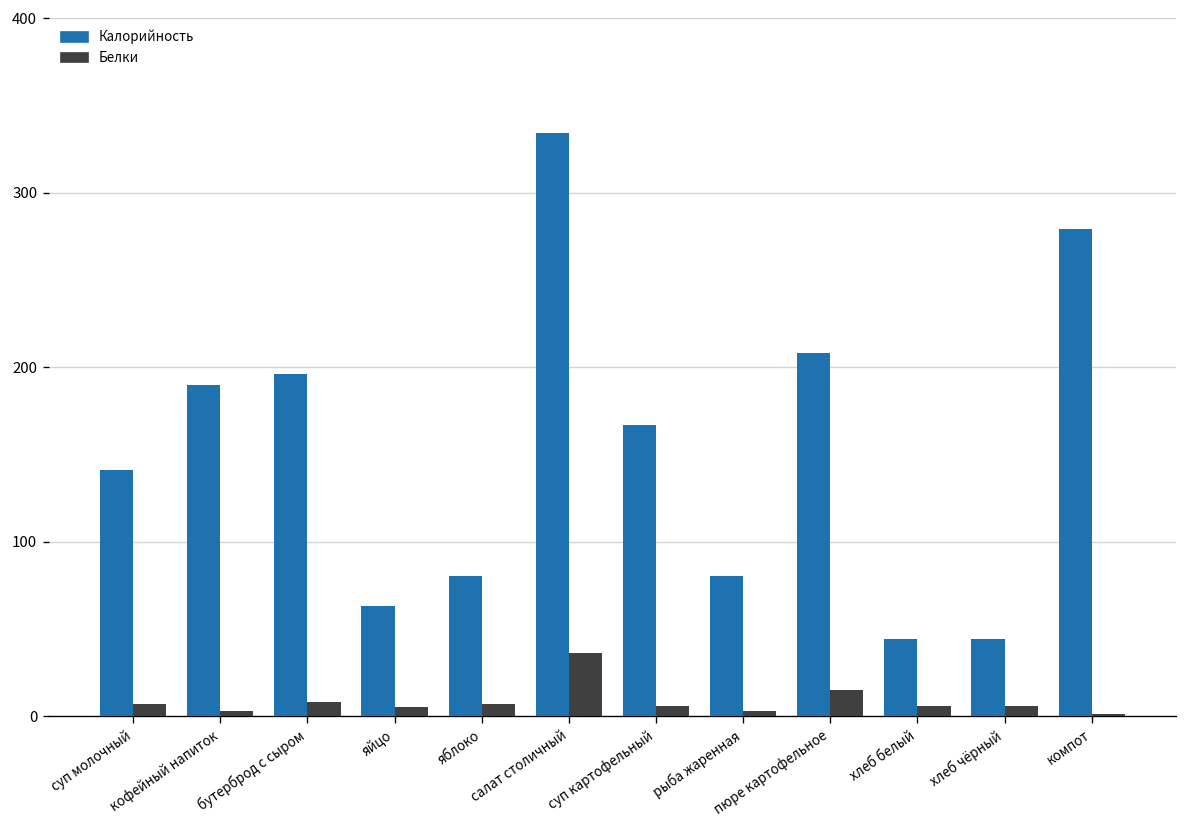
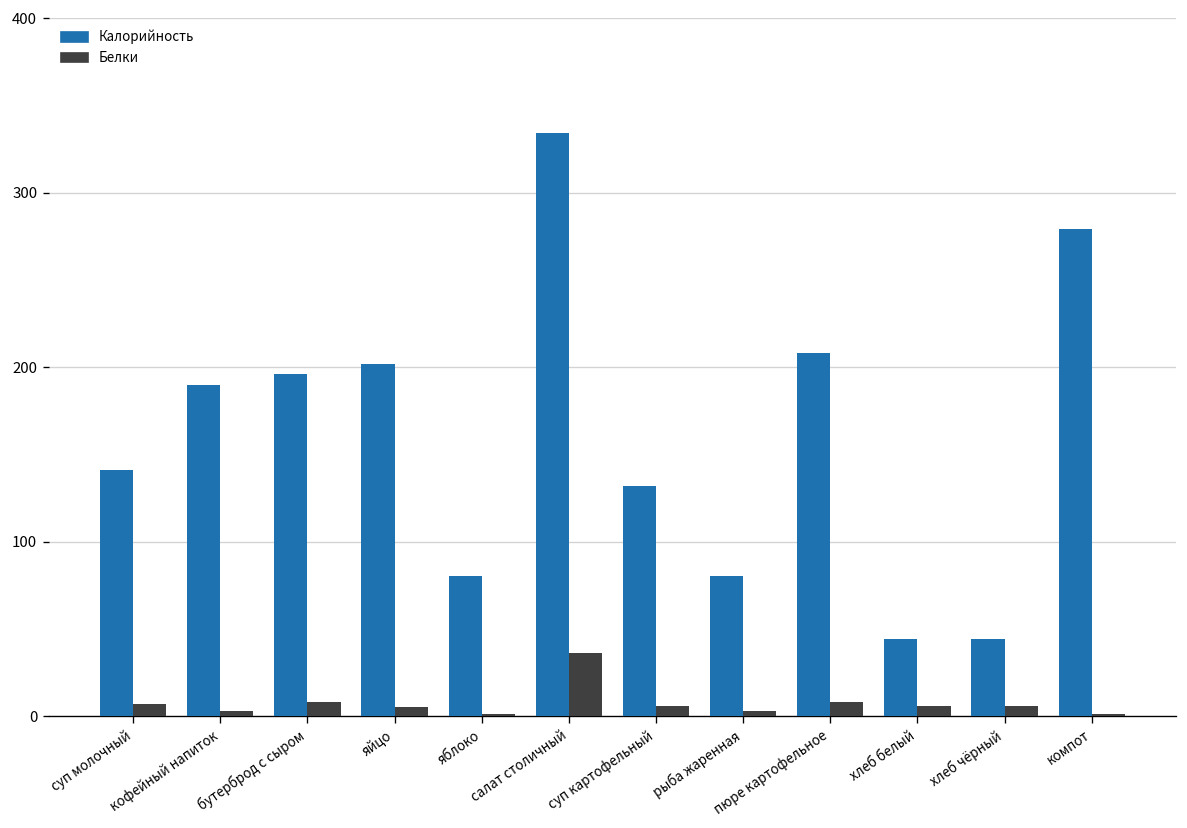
Калорийность, яйцо: 63 -> 202
Белки, яблоко: 7 -> 1
Калорийность, суп картофельный: 167 -> 132
Белки, пюре картофельное: 15 -> 8
